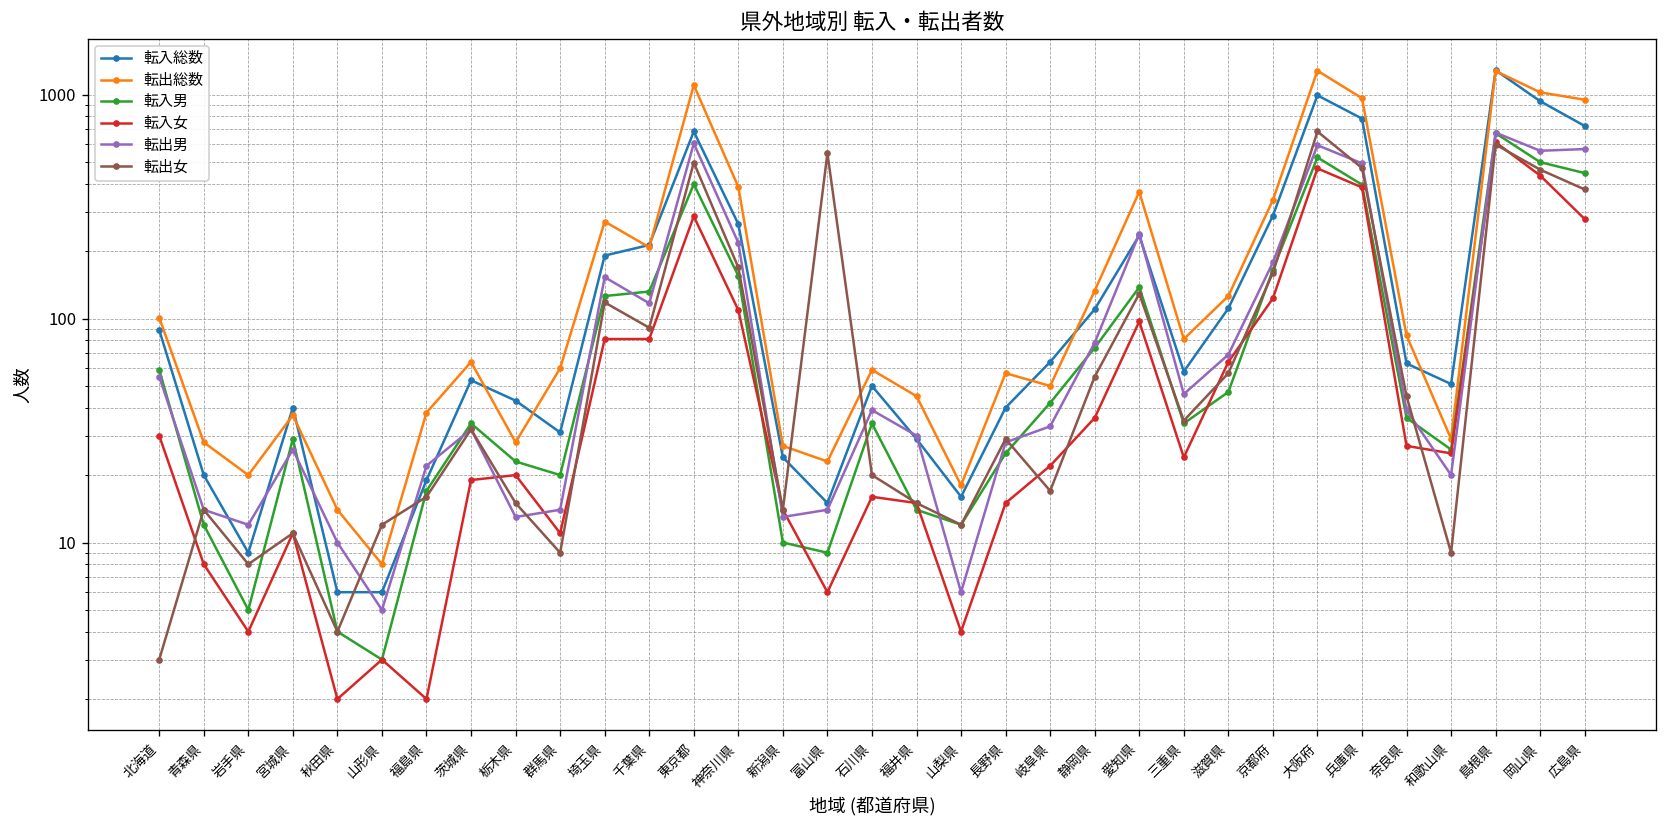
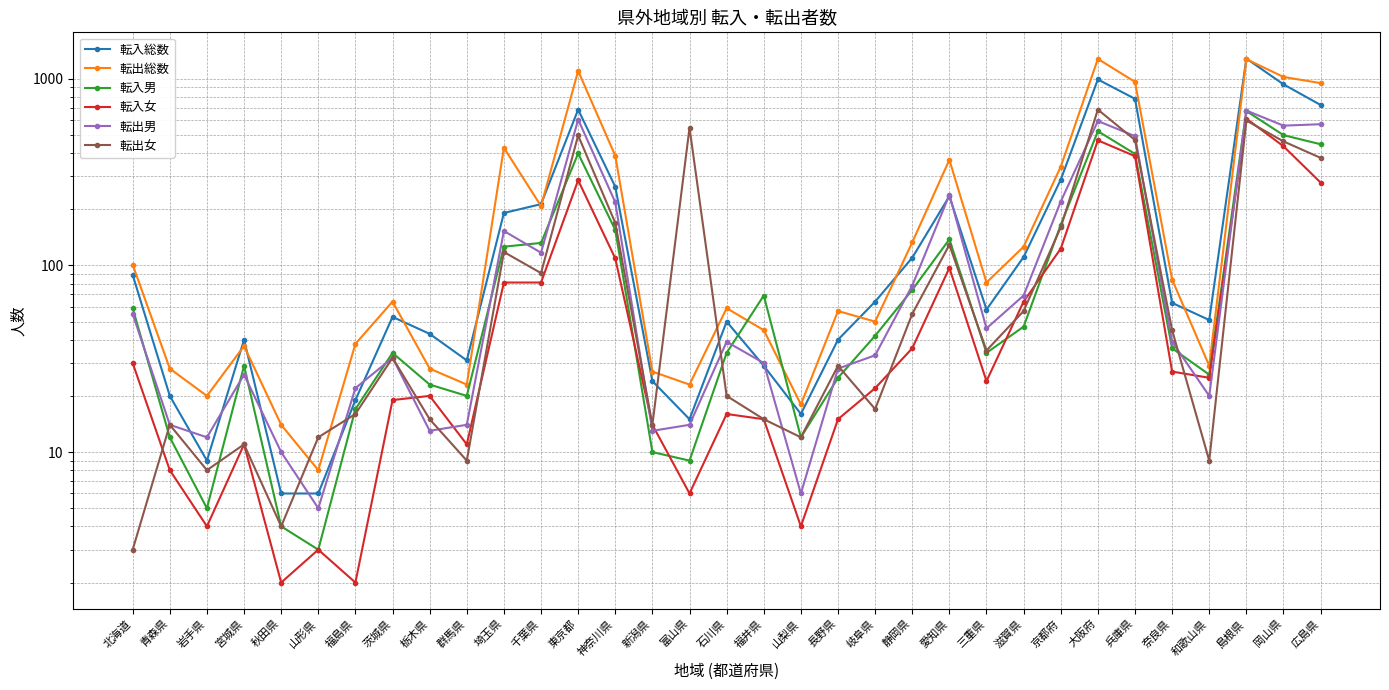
転出総数, 群馬県: 60 -> 23
転出総数, 埼玉県: 270 -> 430
転入男, 福井県: 14 -> 69
転出男, 京都府: 180 -> 220
